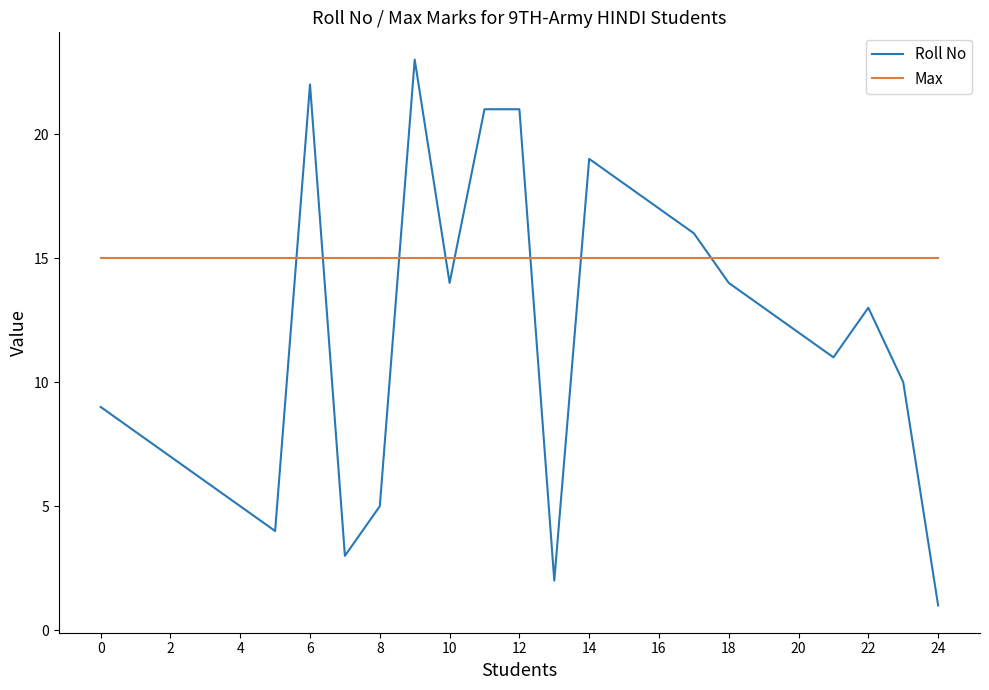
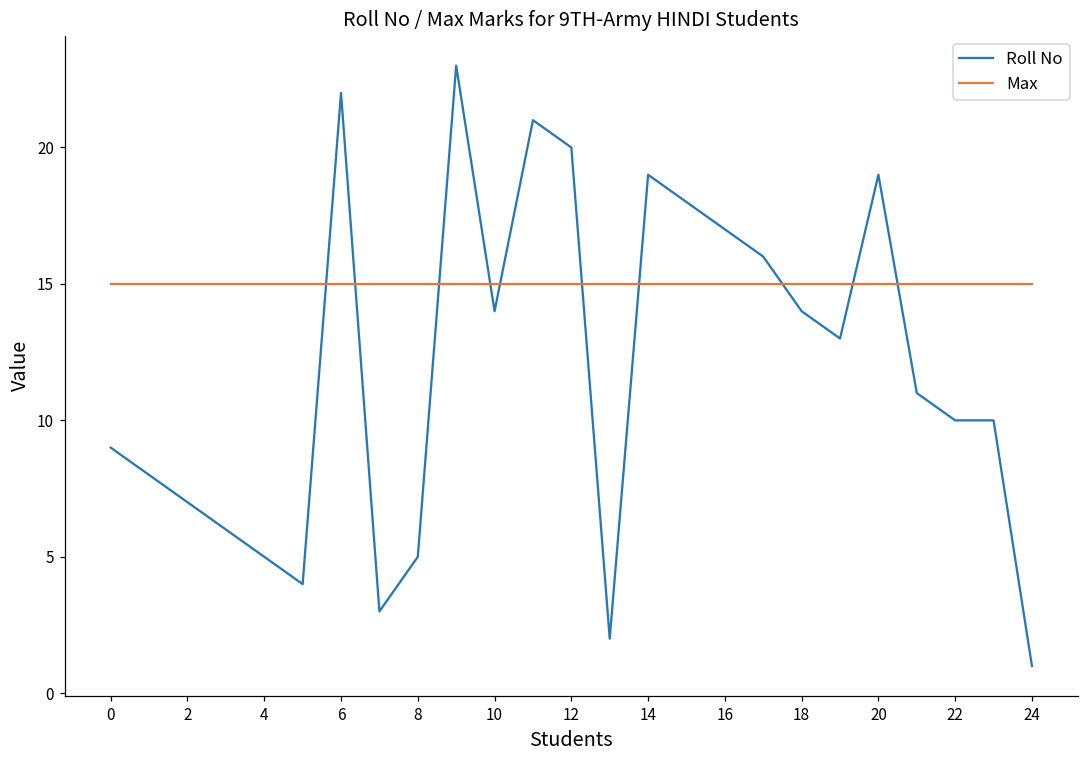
Roll No, 12: 21 -> 20
Roll No, 20: 12 -> 19
Roll No, 22: 13 -> 10
